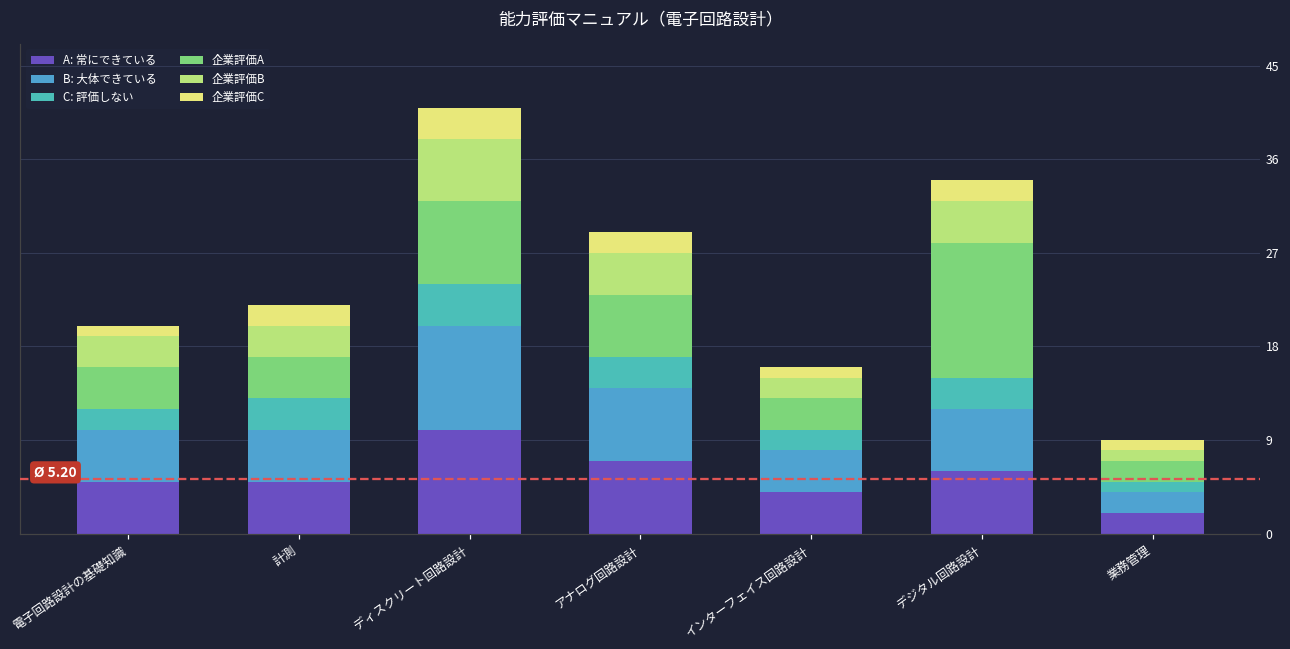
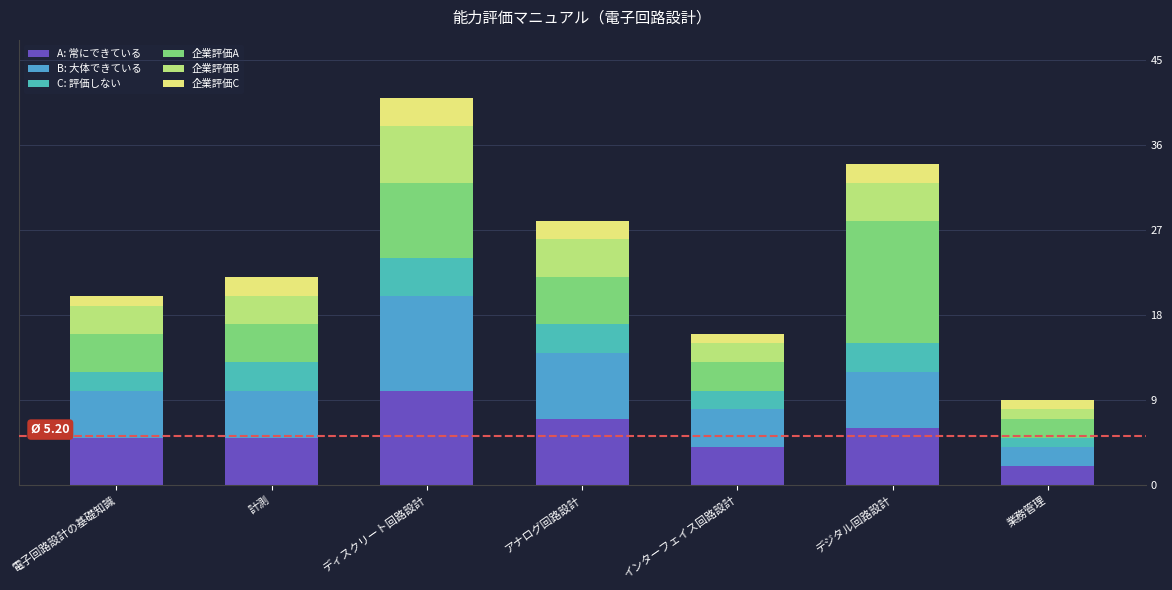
企業評価A, アナログ回路設計: 6 -> 5
